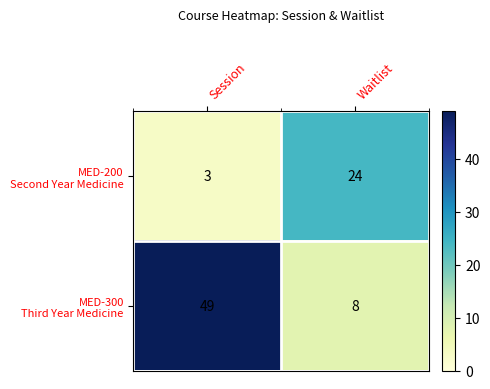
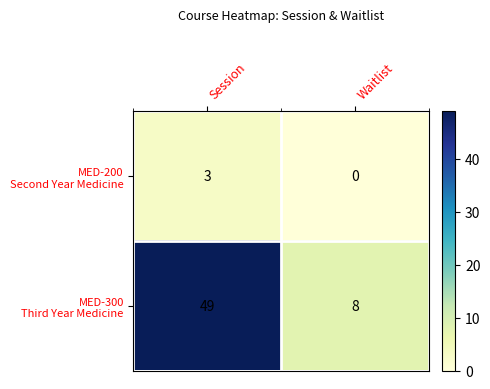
MED-200 Second Year Medicine, Waitlist: 24 -> 0
